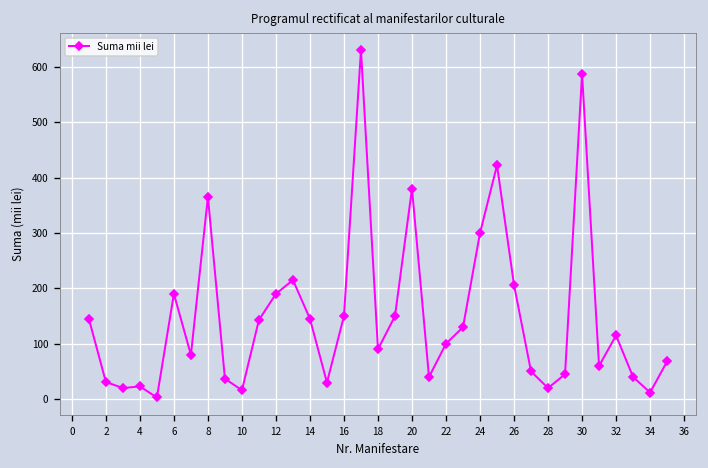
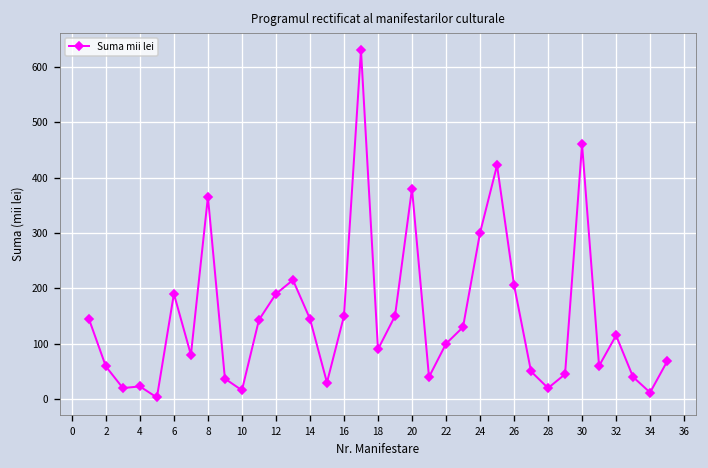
2: 30 -> 60
30: 590 -> 460
